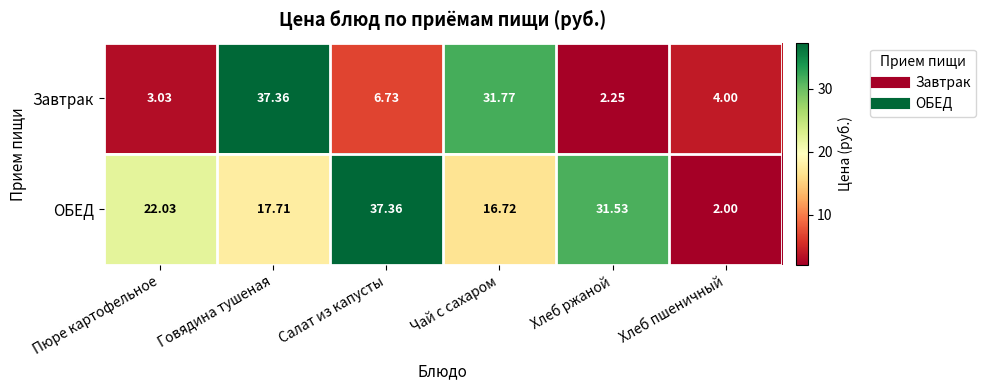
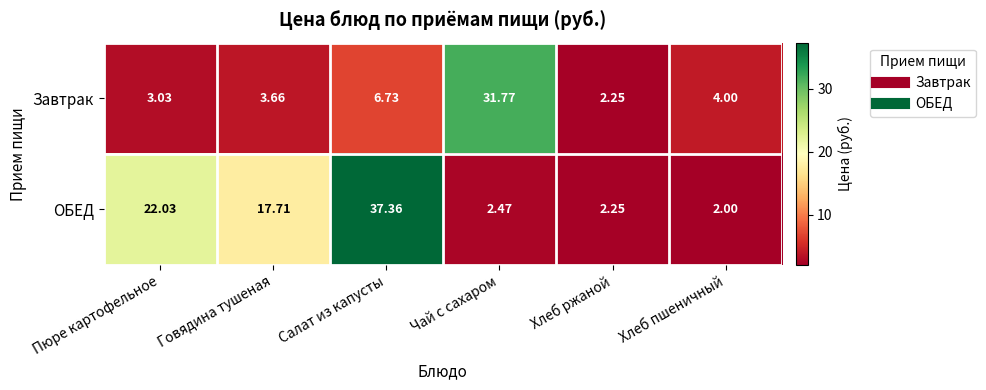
Завтрак, Говядина тушеная: 37.36 -> 3.66
ОБЕД, Чай с сахаром: 16.72 -> 2.47
ОБЕД, Хлеб ржаной: 31.53 -> 2.25
